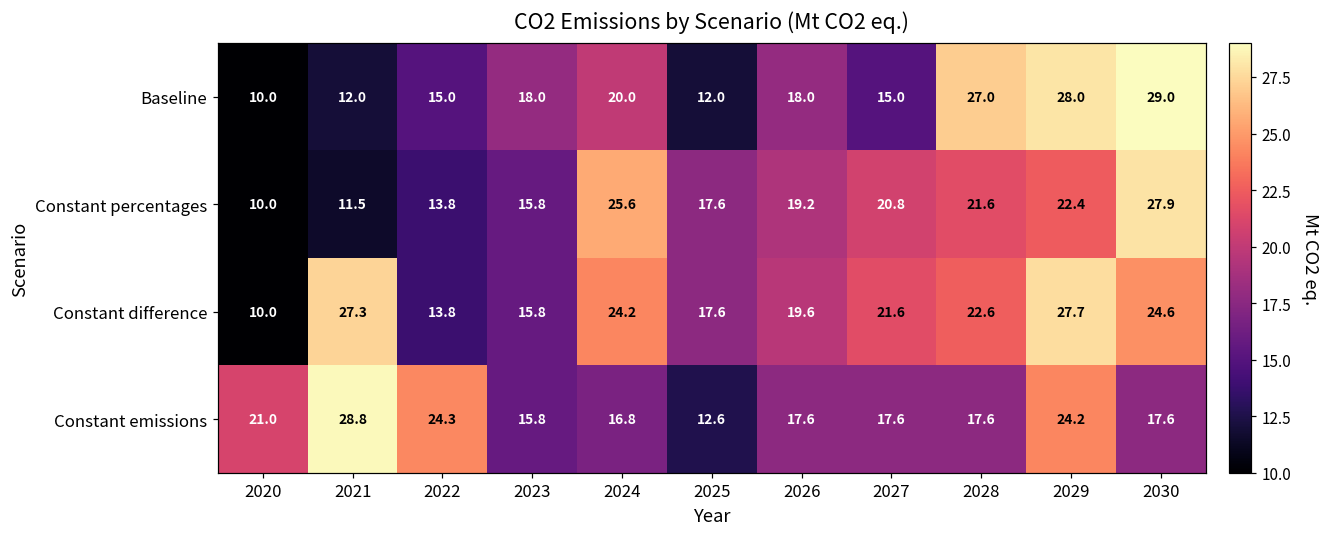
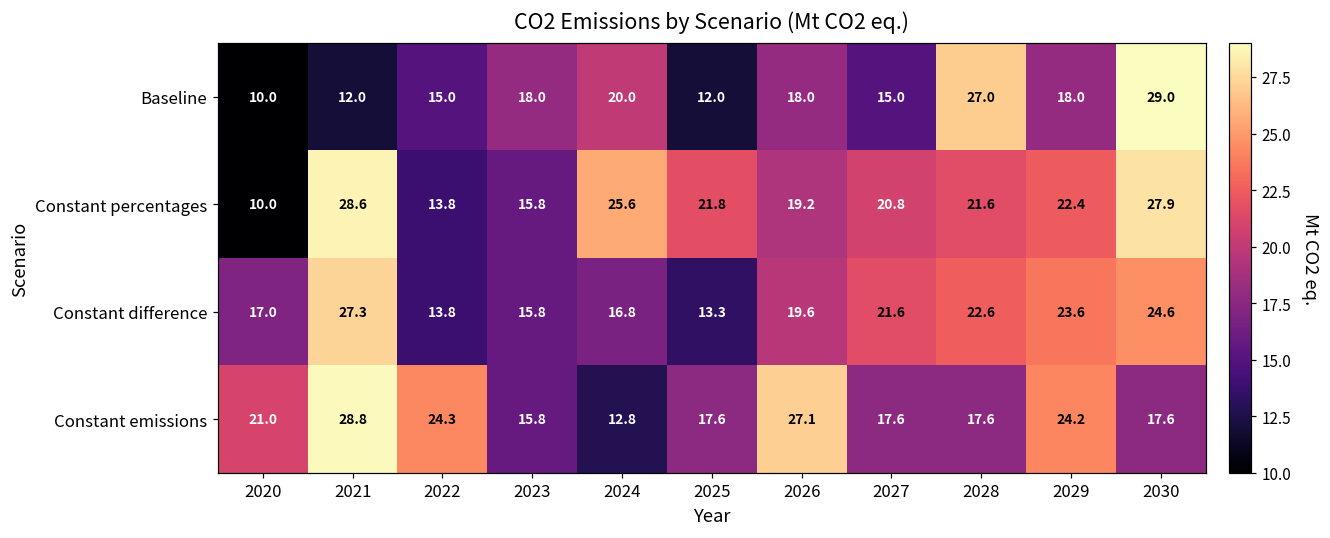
Baseline, 2029: 28.0 -> 18.0
Constant percentages, 2021: 11.5 -> 28.6
Constant percentages, 2025: 17.6 -> 21.8
Constant difference, 2020: 10.0 -> 17.0
Constant difference, 2024: 24.2 -> 16.8
Constant difference, 2025: 17.6 -> 13.3
Constant difference, 2029: 27.7 -> 23.6
Constant emissions, 2024: 16.8 -> 12.8
Constant emissions, 2025: 12.6 -> 17.6
Constant emissions, 2026: 17.6 -> 27.1
